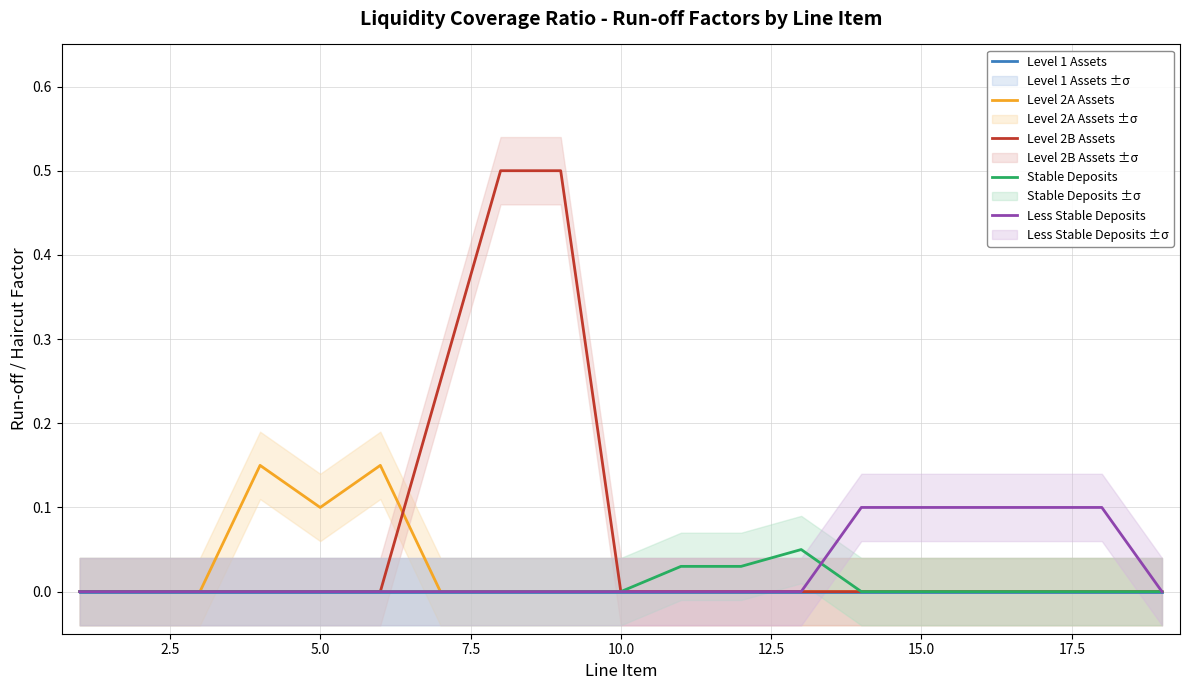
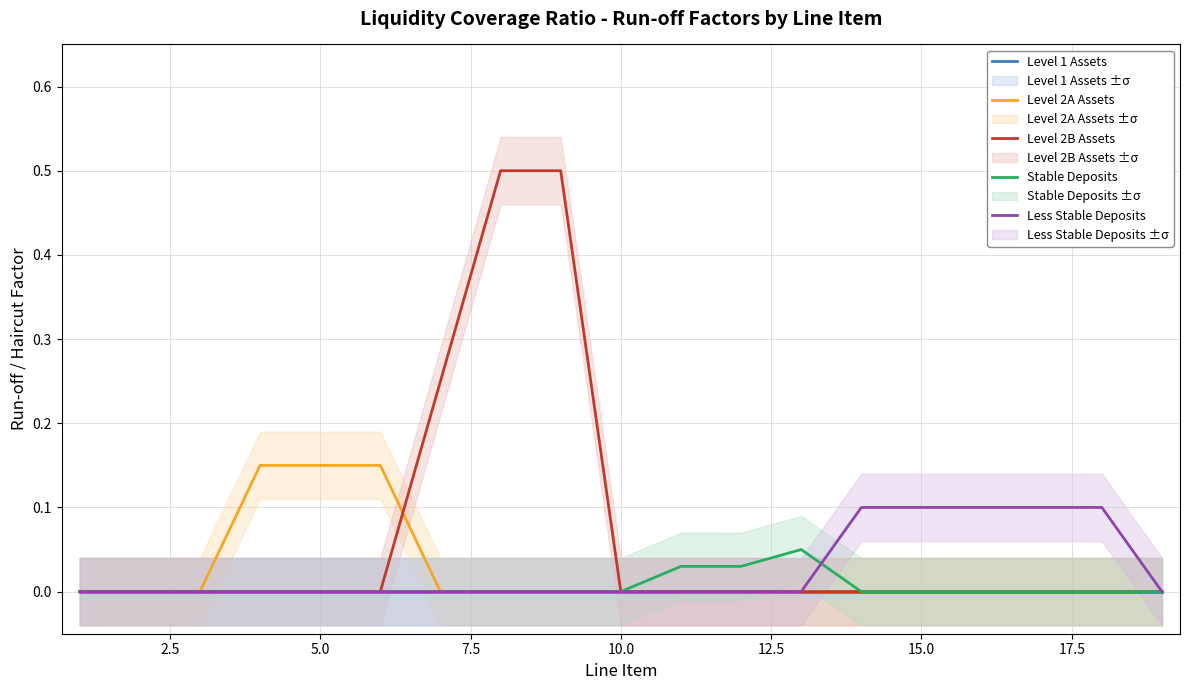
Level 2A Assets, 5.0: 0.10 -> 0.15
